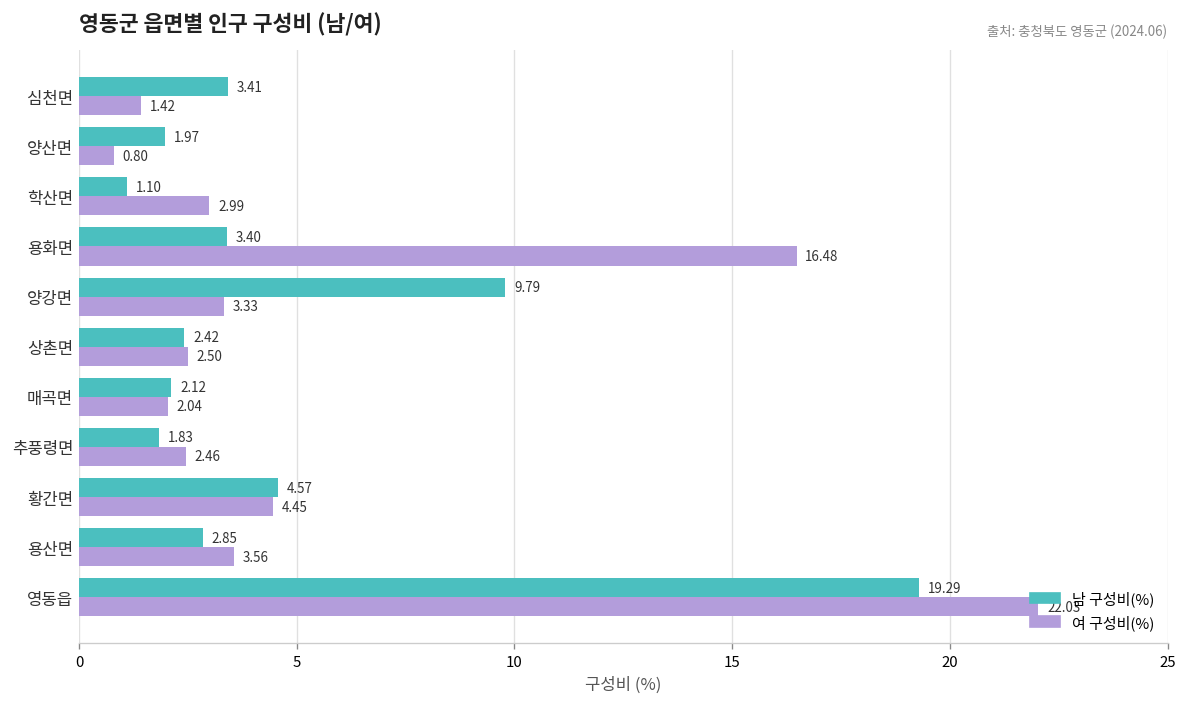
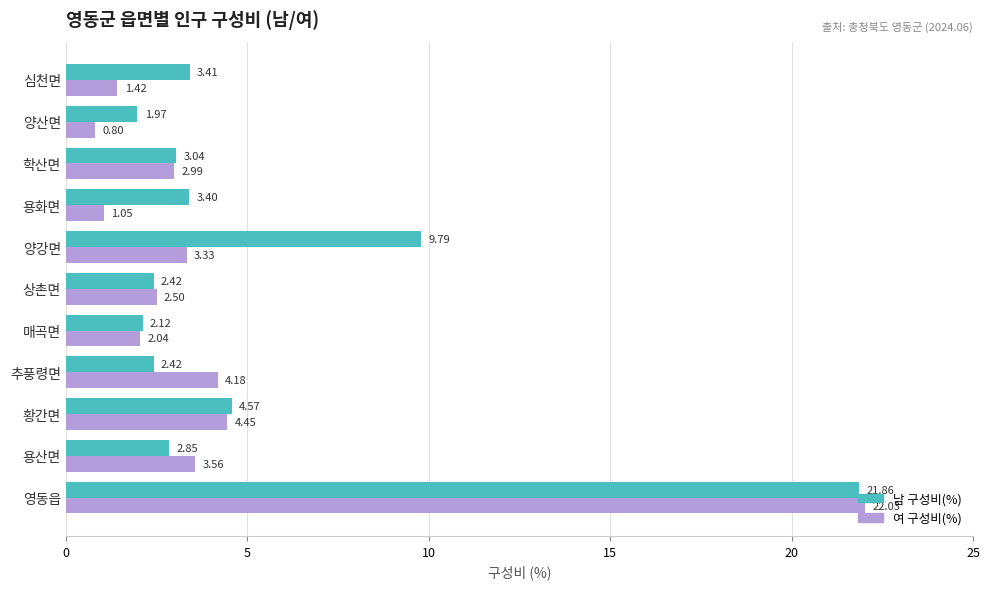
남 구성비(%), 학산면: 1.10 -> 3.04
여 구성비(%), 용화면: 16.48 -> 1.05
남 구성비(%), 추풍령면: 1.83 -> 2.42
여 구성비(%), 추풍령면: 2.46 -> 4.18
남 구성비(%), 영동읍: 19.29 -> 21.86
